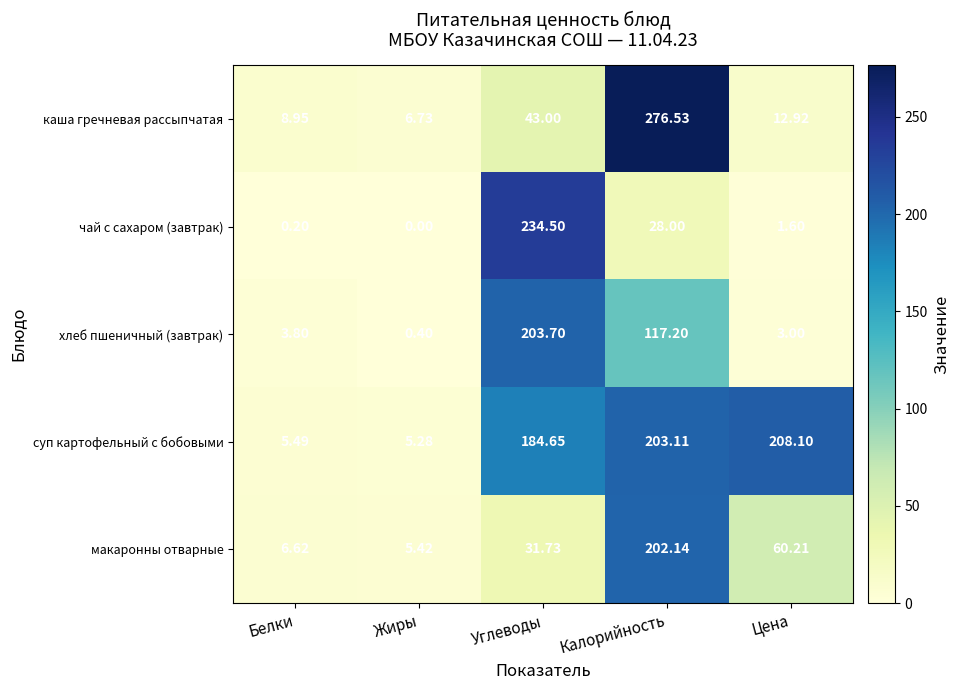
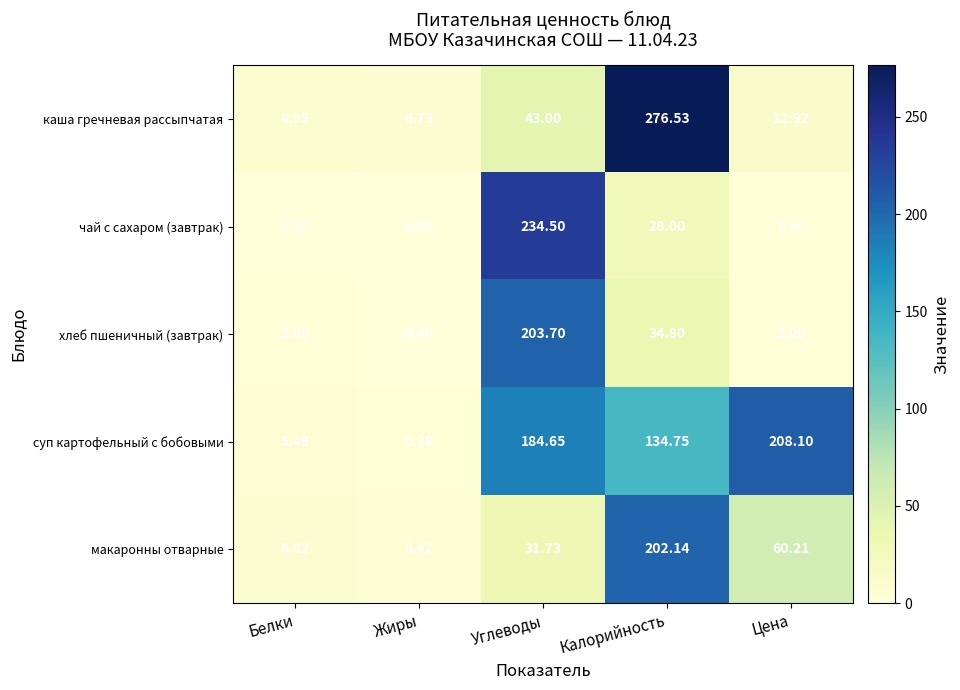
хлеб пшеничный (завтрак), Калорийность: 117.20 -> 34.80
суп картофельный с бобовыми, Калорийность: 203.11 -> 134.75
